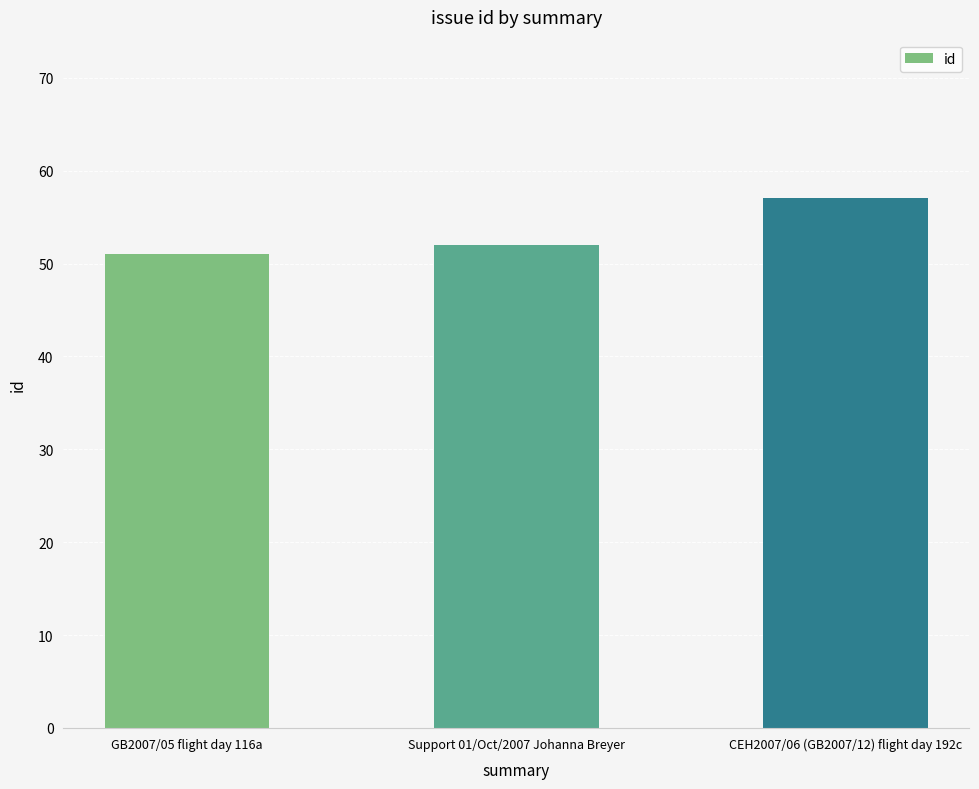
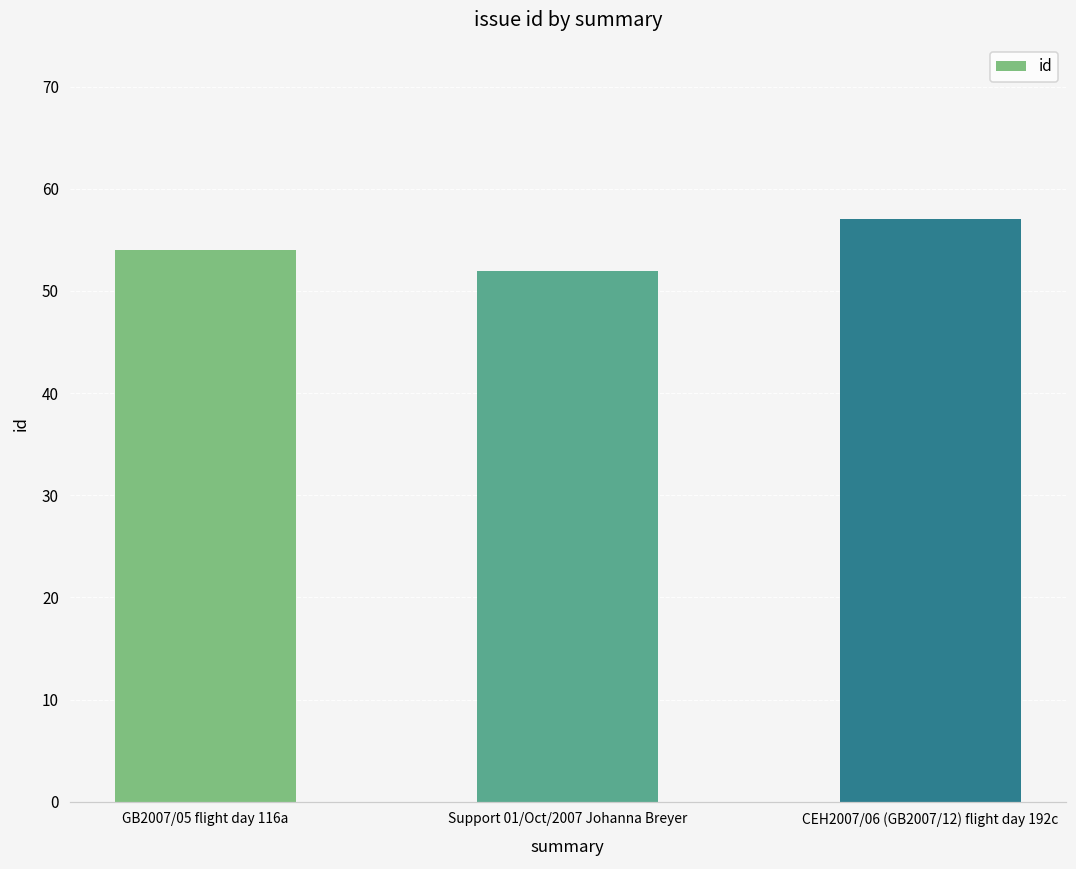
GB2007/05 flight day 116a: 51 -> 54
